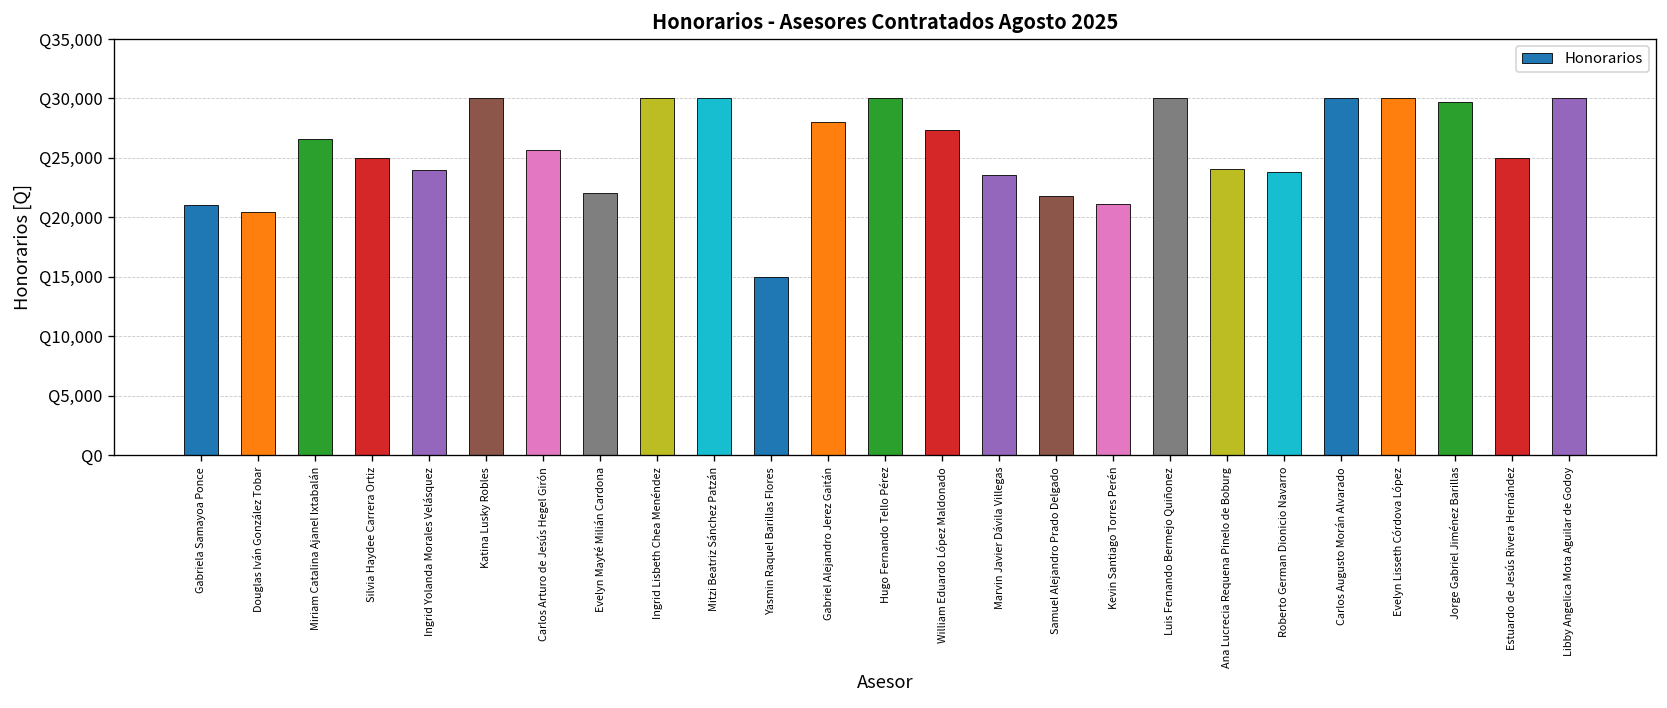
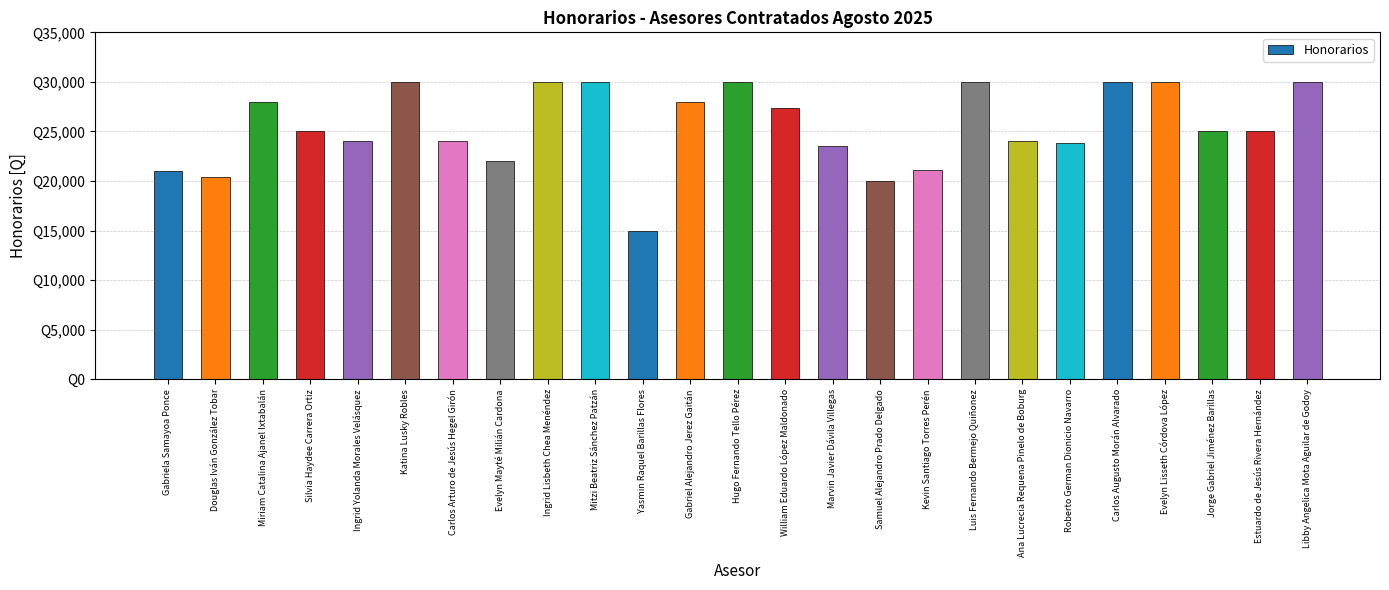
Miriam Catalina Ajanel Ixtabalán: Q27,000 -> Q28,000
Carlos Arturo de Jesús Hegel Girón: Q26,000 -> Q24,000
Samuel Alejandro Prado Delgado: Q22,000 -> Q20,000
Jorge Gabriel Jiménez Barillas: Q30,000 -> Q25,000
